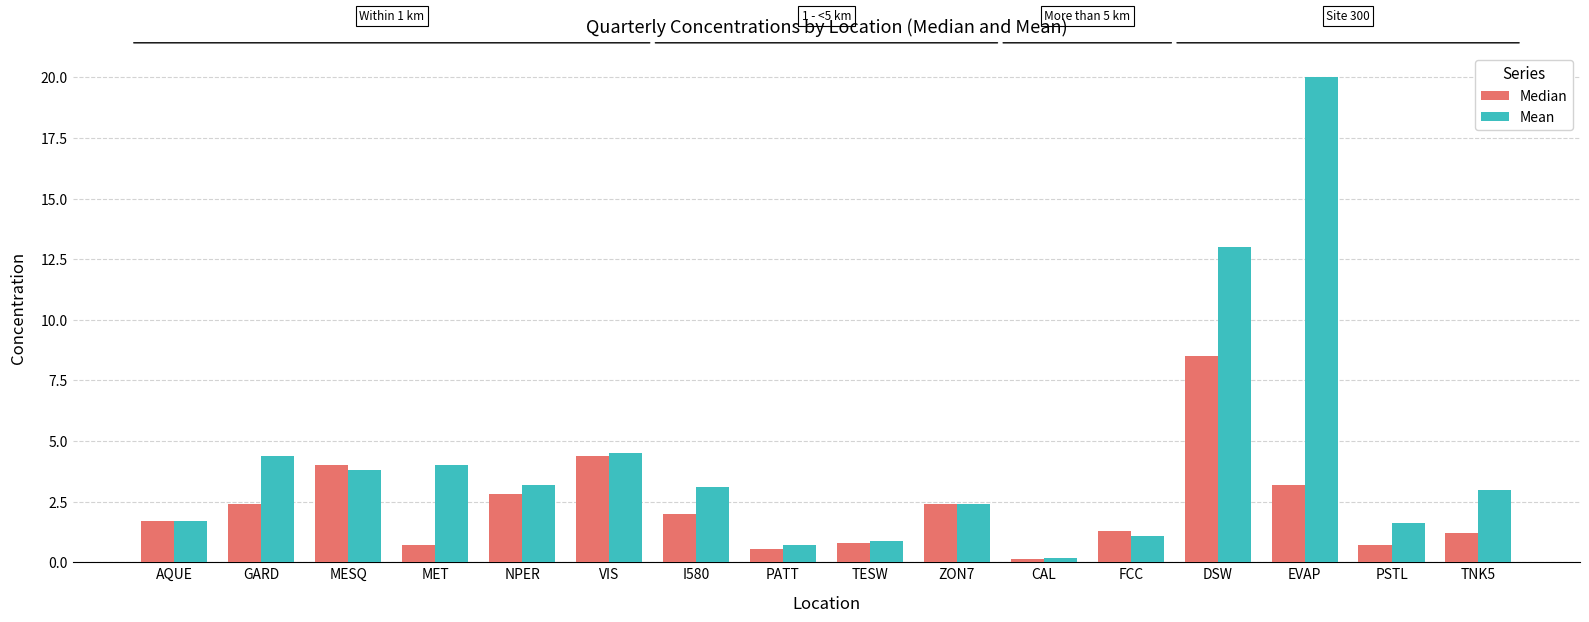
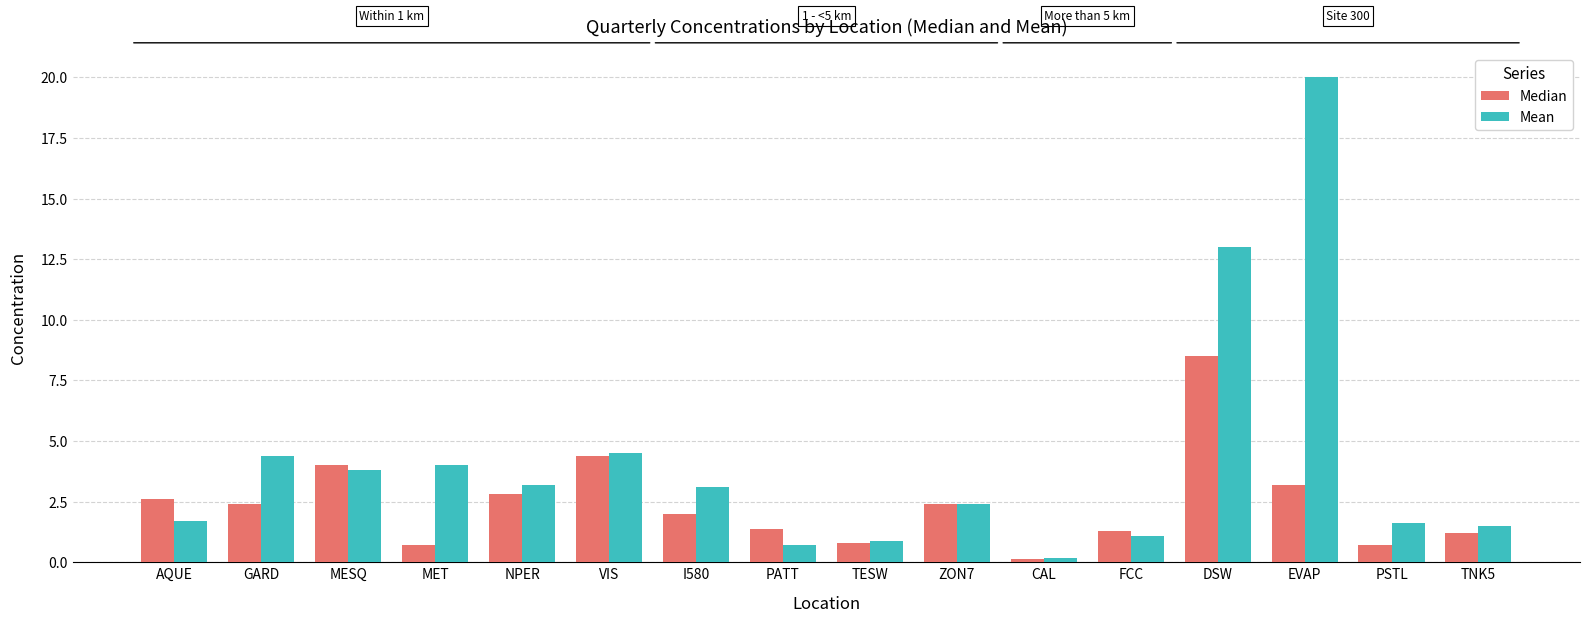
Median, AQUE: 1.7 -> 2.6
Median, PATT: 0.5 -> 1.4
Mean, TNK5: 3.0 -> 1.5
